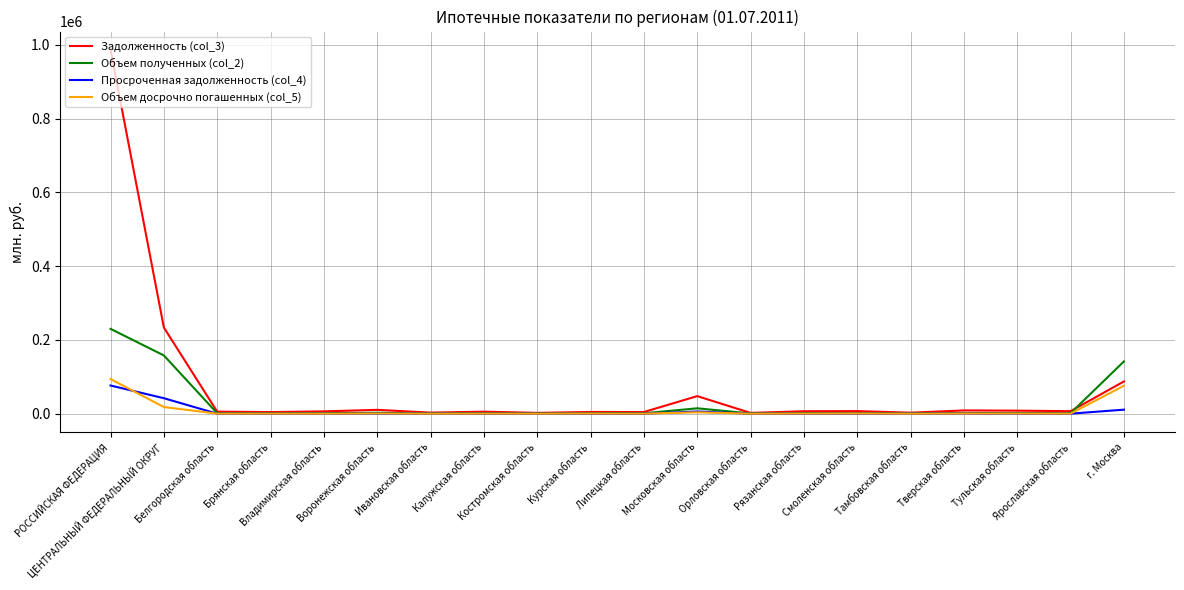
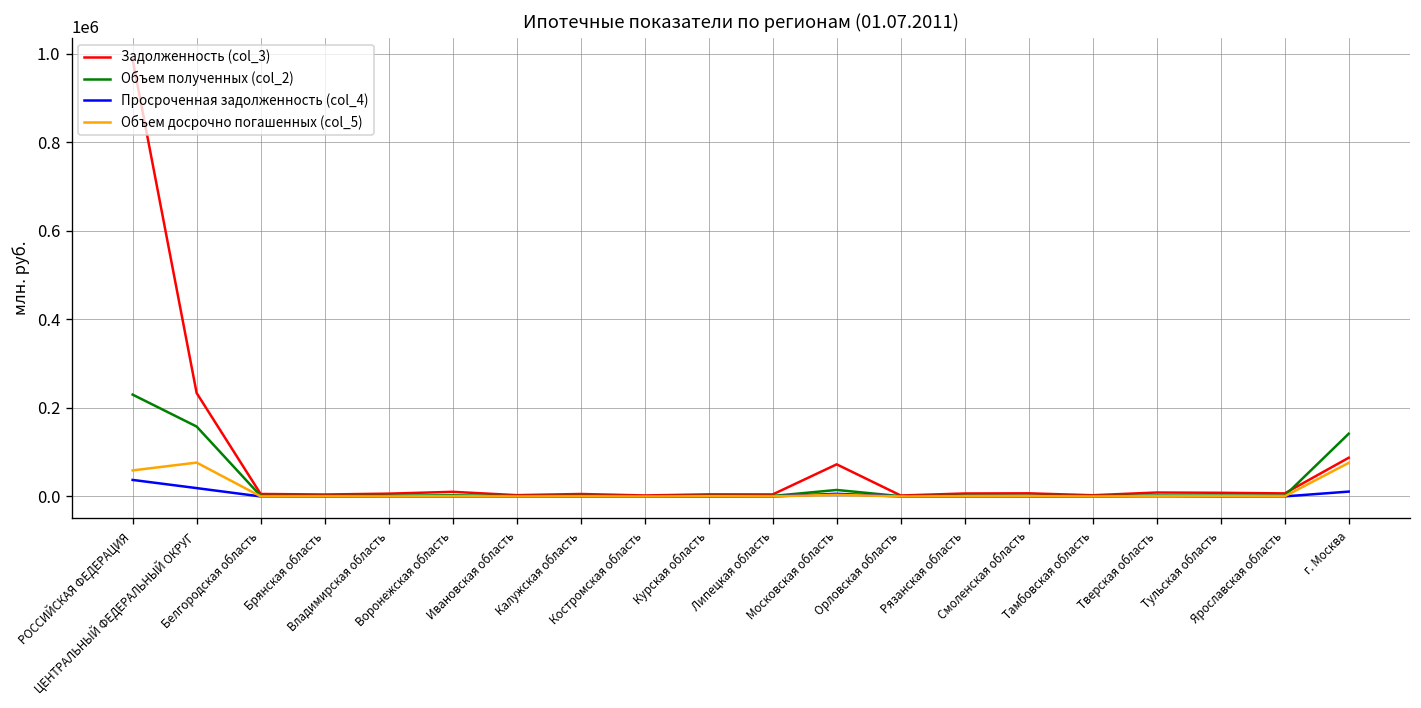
Просроченная задолженность (col_4), РОССИЙСКАЯ ФЕДЕРАЦИЯ: 80000 -> 40000
Объем досрочно погашенных (col_5), РОССИЙСКАЯ ФЕДЕРАЦИЯ: 90000 -> 60000
Просроченная задолженность (col_4), ЦЕНТРАЛЬНЫЙ ФЕДЕРАЛЬНЫЙ ОКРУГ: 40000 -> 20000
Объем досрочно погашенных (col_5), ЦЕНТРАЛЬНЫЙ ФЕДЕРАЛЬНЫЙ ОКРУГ: 20000 -> 80000
Задолженность (col_3), Московская область: 50000 -> 70000
